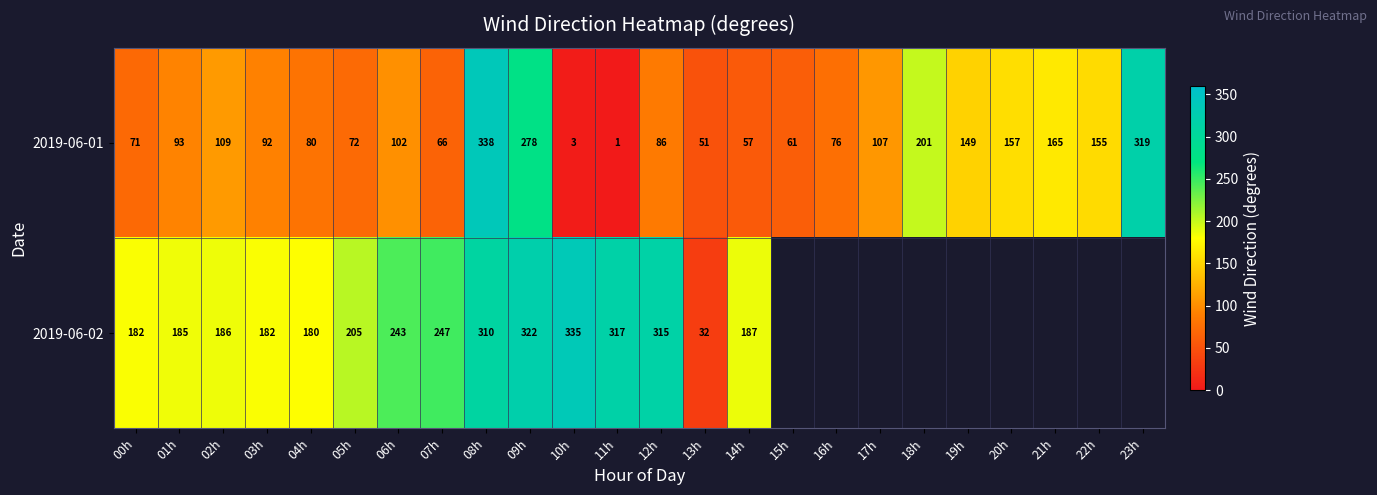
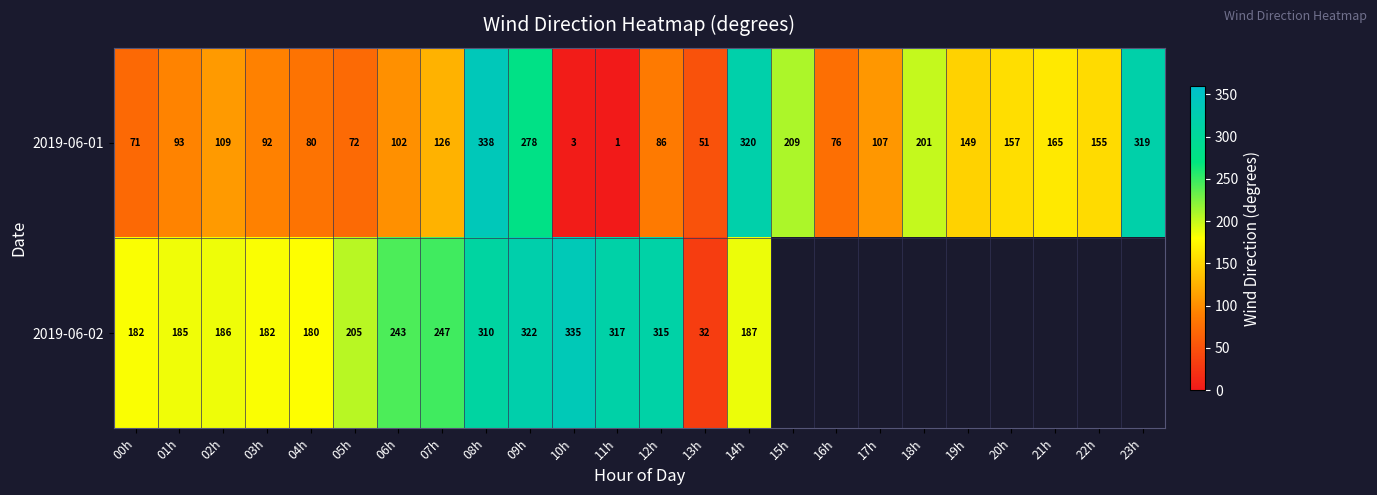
2019-06-01, 07h: 66 -> 126
2019-06-01, 14h: 57 -> 320
2019-06-01, 15h: 61 -> 209
